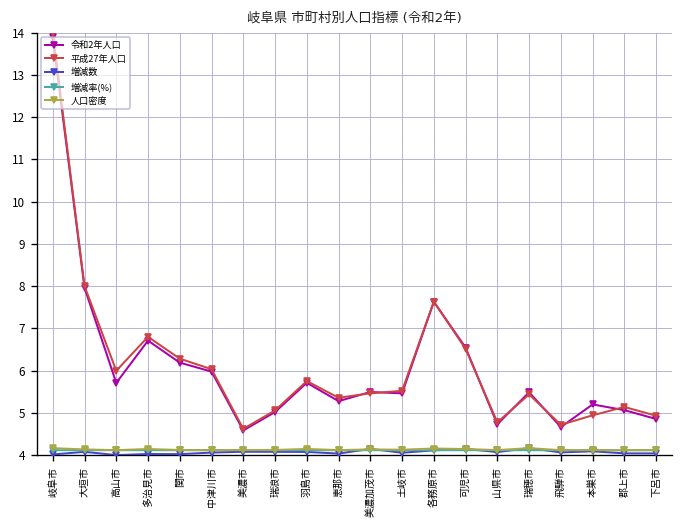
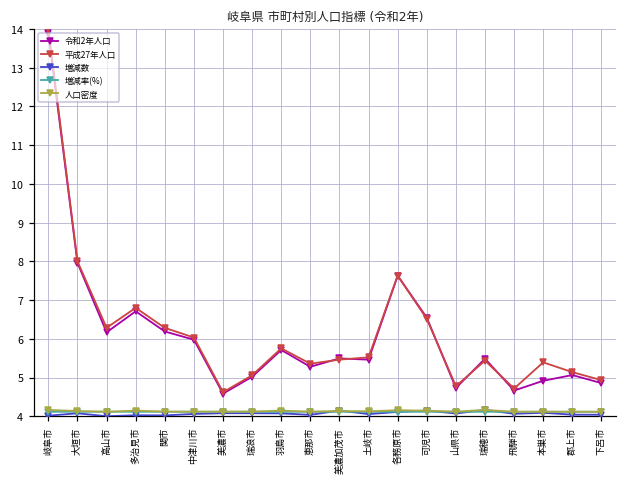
令和2年人口, 高山市: 5.7 -> 6.2
平成27年人口, 高山市: 6.0 -> 6.3
令和2年人口, 本巣市: 5.2 -> 4.9
平成27年人口, 本巣市: 4.9 -> 5.4
